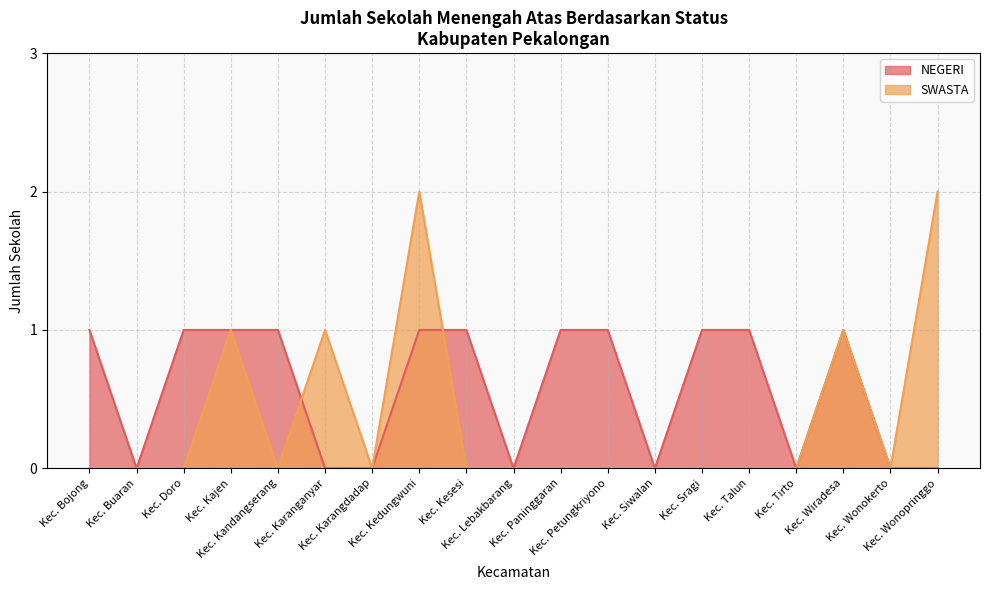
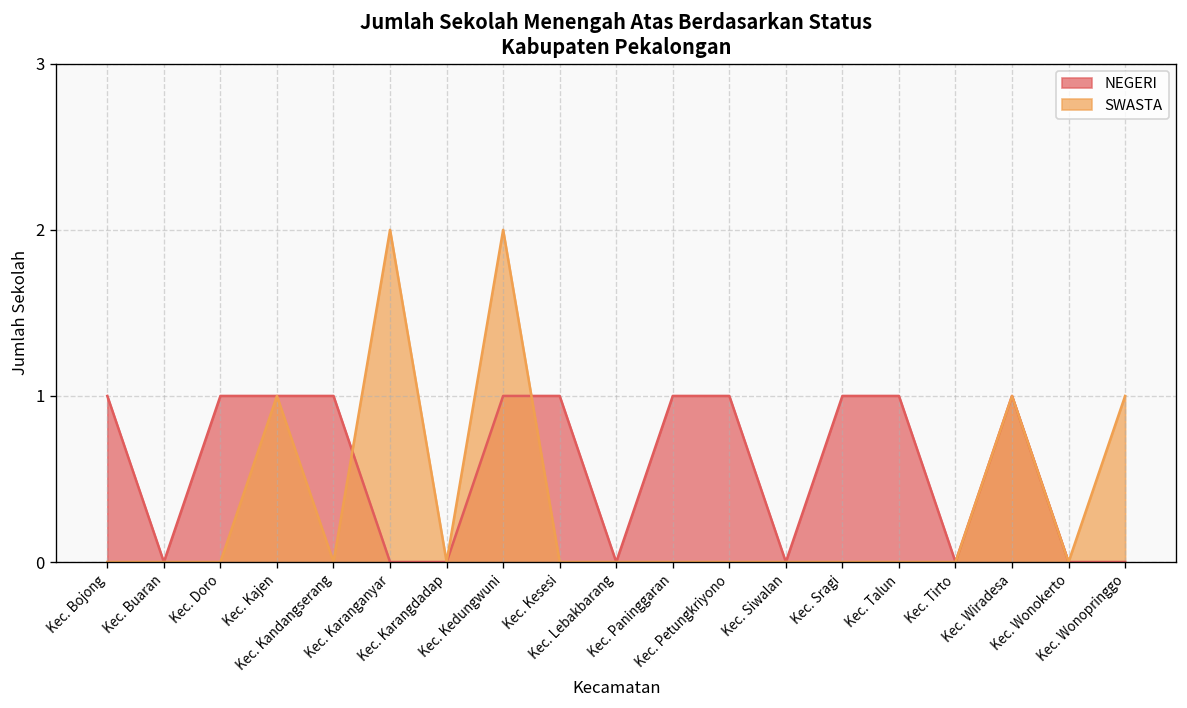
SWASTA, Kec. Karanganyar: 1 -> 2
SWASTA, Kec. Wonopringgo: 2 -> 1
